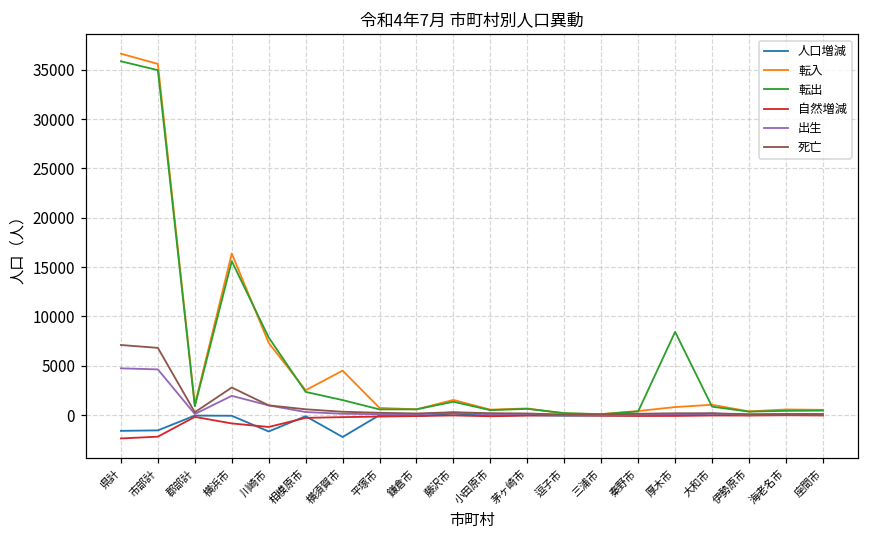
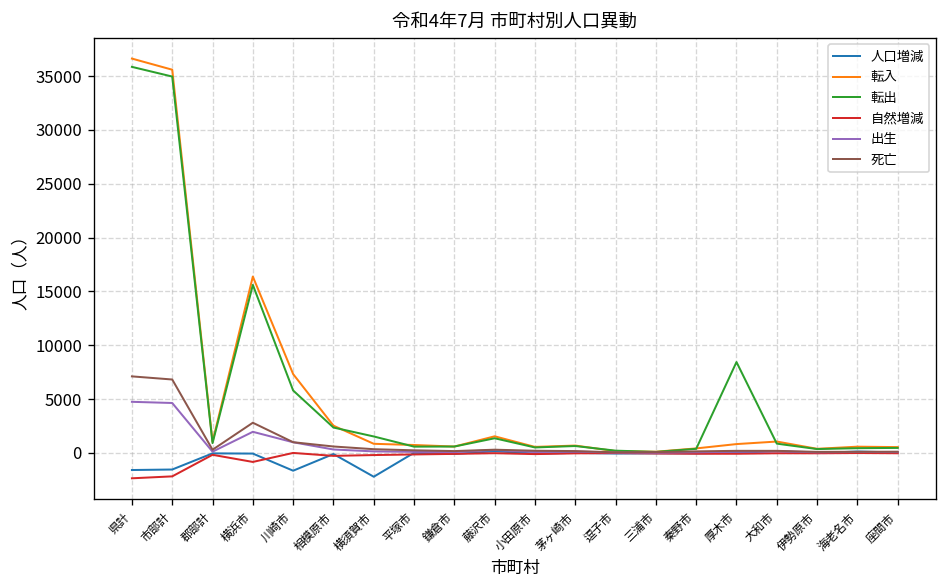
転出, 川崎市: 8000 -> 6000
自然増減, 川崎市: -1000 -> 0
転入, 横須賀市: 5000 -> 1000
